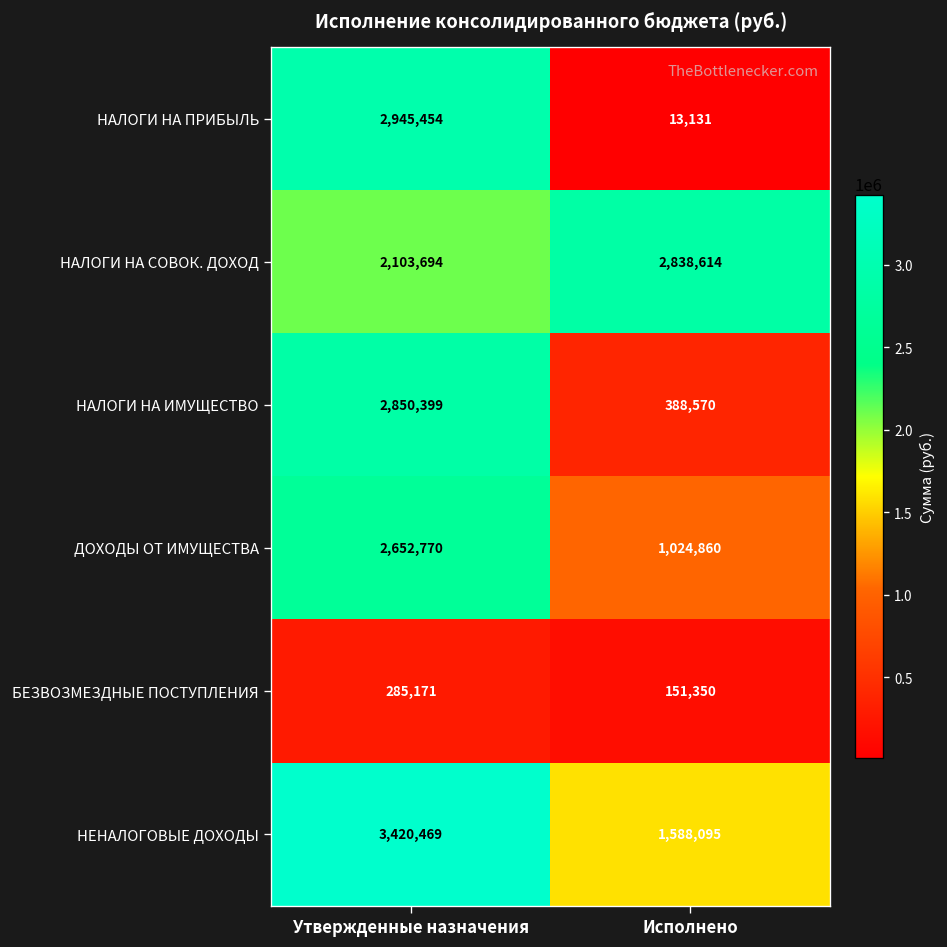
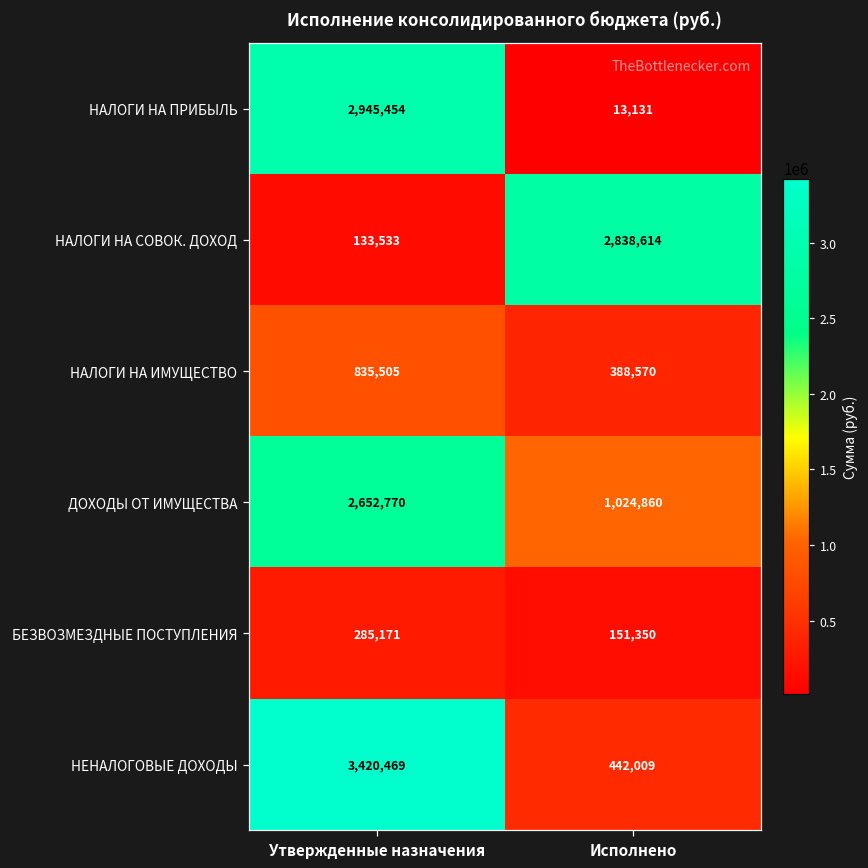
НАЛОГИ НА СОВОК. ДОХОД, Утвержденные назначения: 2,103,694 -> 133,533
НАЛОГИ НА ИМУЩЕСТВО, Утвержденные назначения: 2,850,399 -> 835,505
НЕНАЛОГОВЫЕ ДОХОДЫ, Исполнено: 1,588,095 -> 442,009
